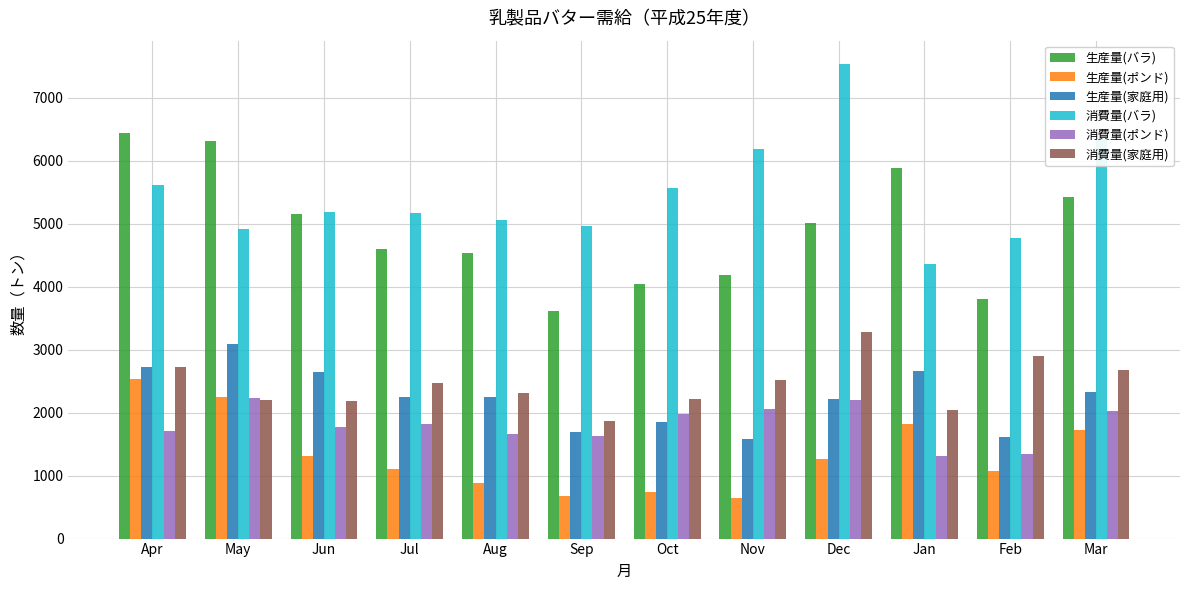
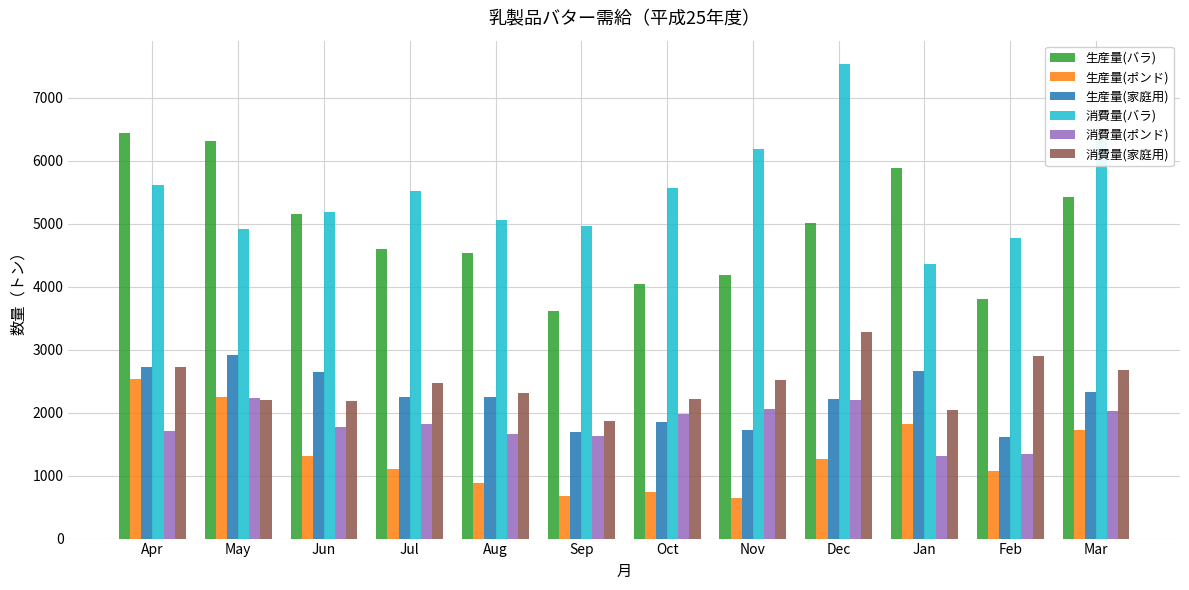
生産量(家庭用), May: 3100 -> 2900
消費量(バラ), Jul: 5200 -> 5500
生産量(家庭用), Nov: 1600 -> 1700
